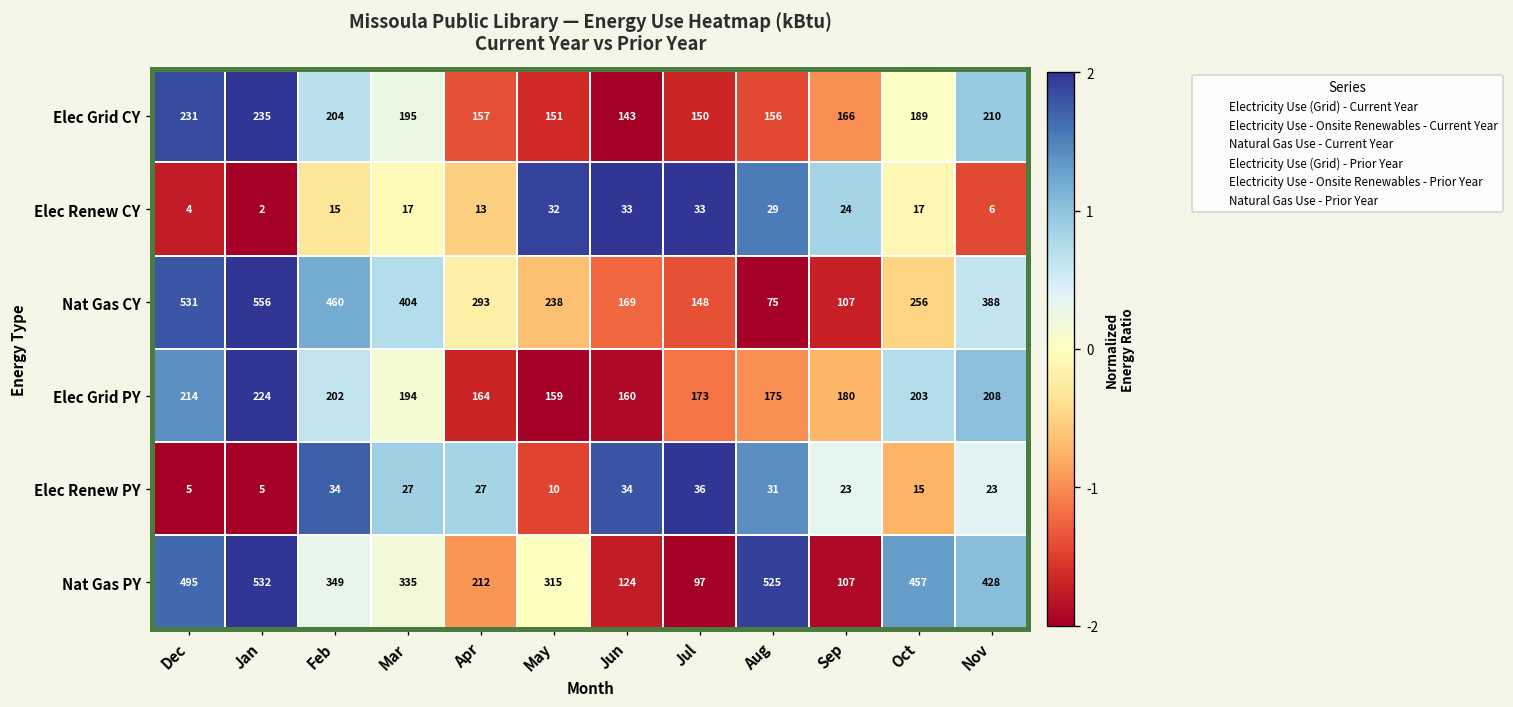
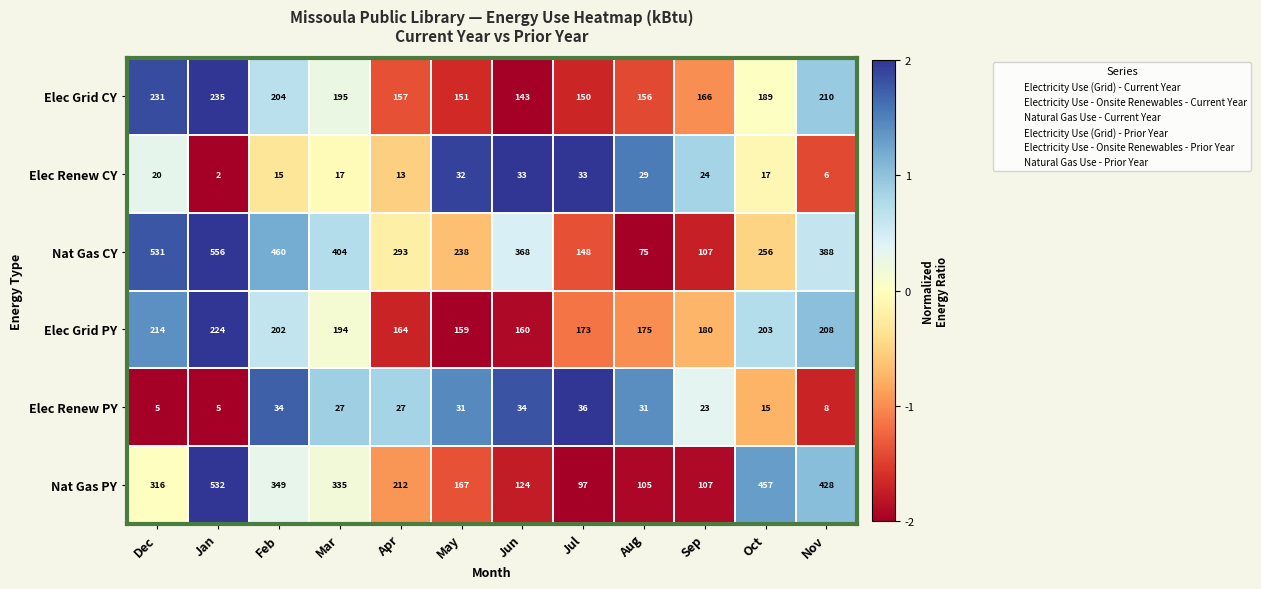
Elec Renew CY, Dec: 4 -> 20
Nat Gas CY, Jun: 169 -> 368
Elec Renew PY, May: 10 -> 31
Elec Renew PY, Nov: 23 -> 8
Nat Gas PY, Dec: 495 -> 316
Nat Gas PY, May: 315 -> 167
Nat Gas PY, Aug: 525 -> 105
